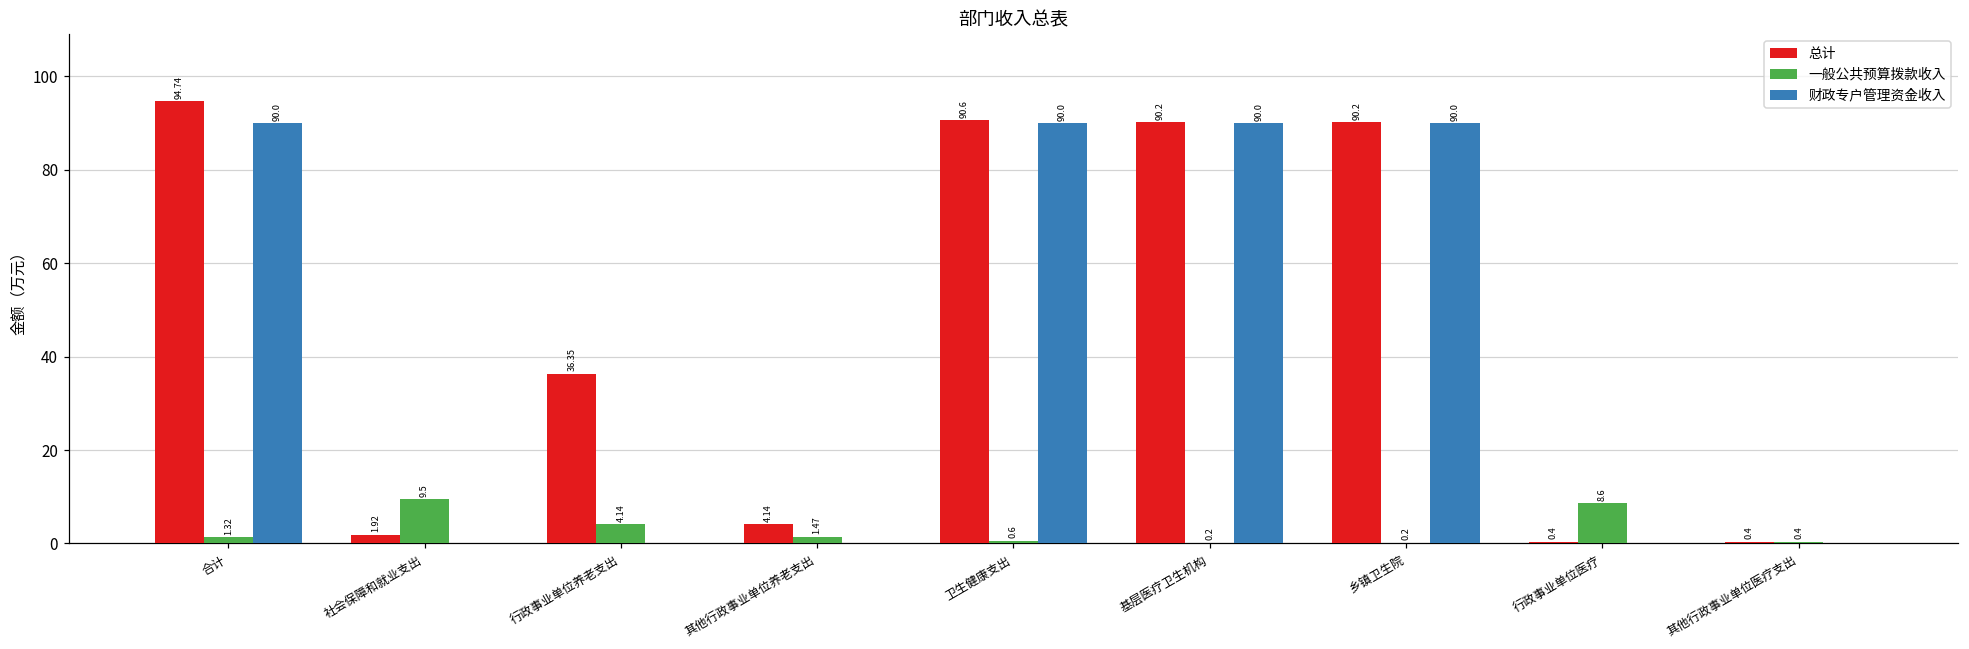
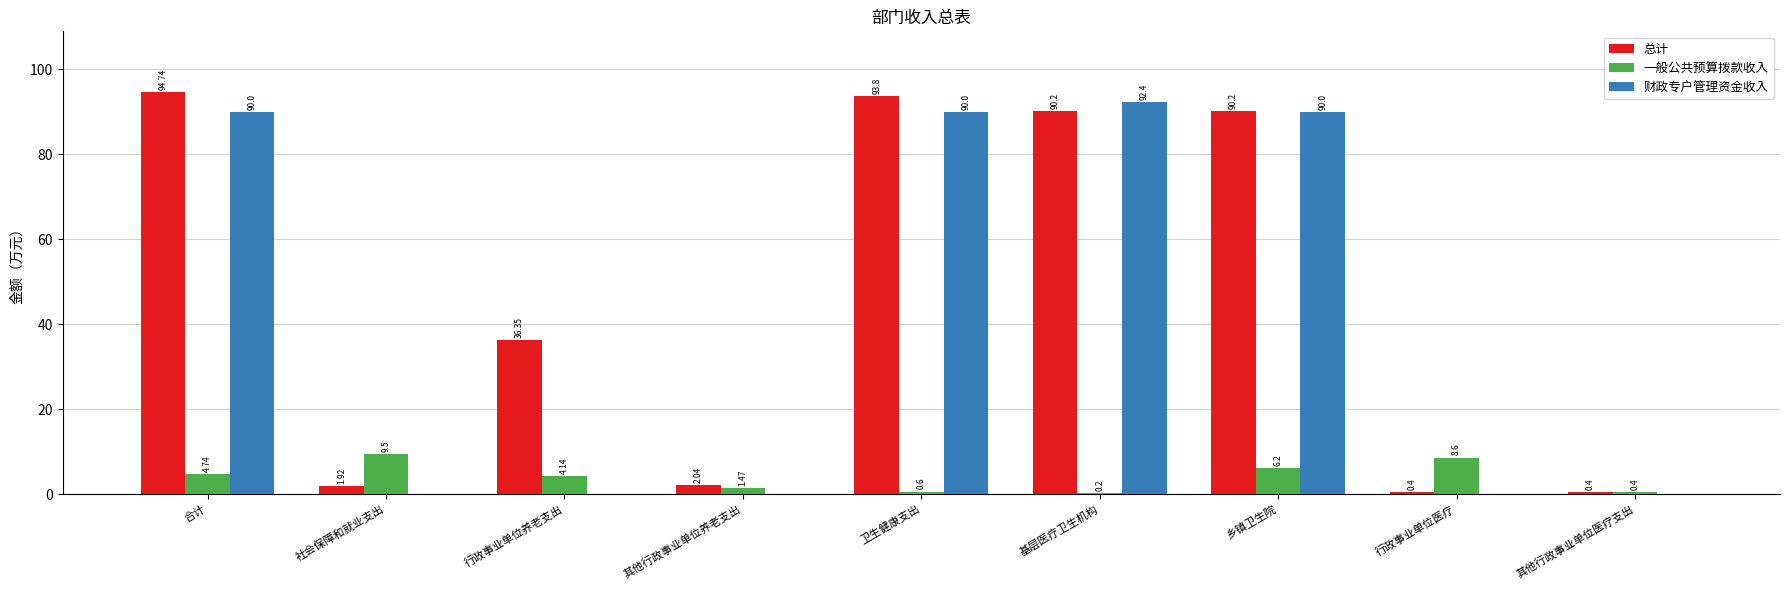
一般公共预算拨款收入, 合计: 1.32 -> 4.74
总计, 其他行政事业单位养老支出: 4.14 -> 2.04
总计, 卫生健康支出: 90.6 -> 93.8
财政专户管理资金收入, 基层医疗卫生机构: 90.0 -> 92.4
一般公共预算拨款收入, 乡镇卫生院: 0.2 -> 6.2
